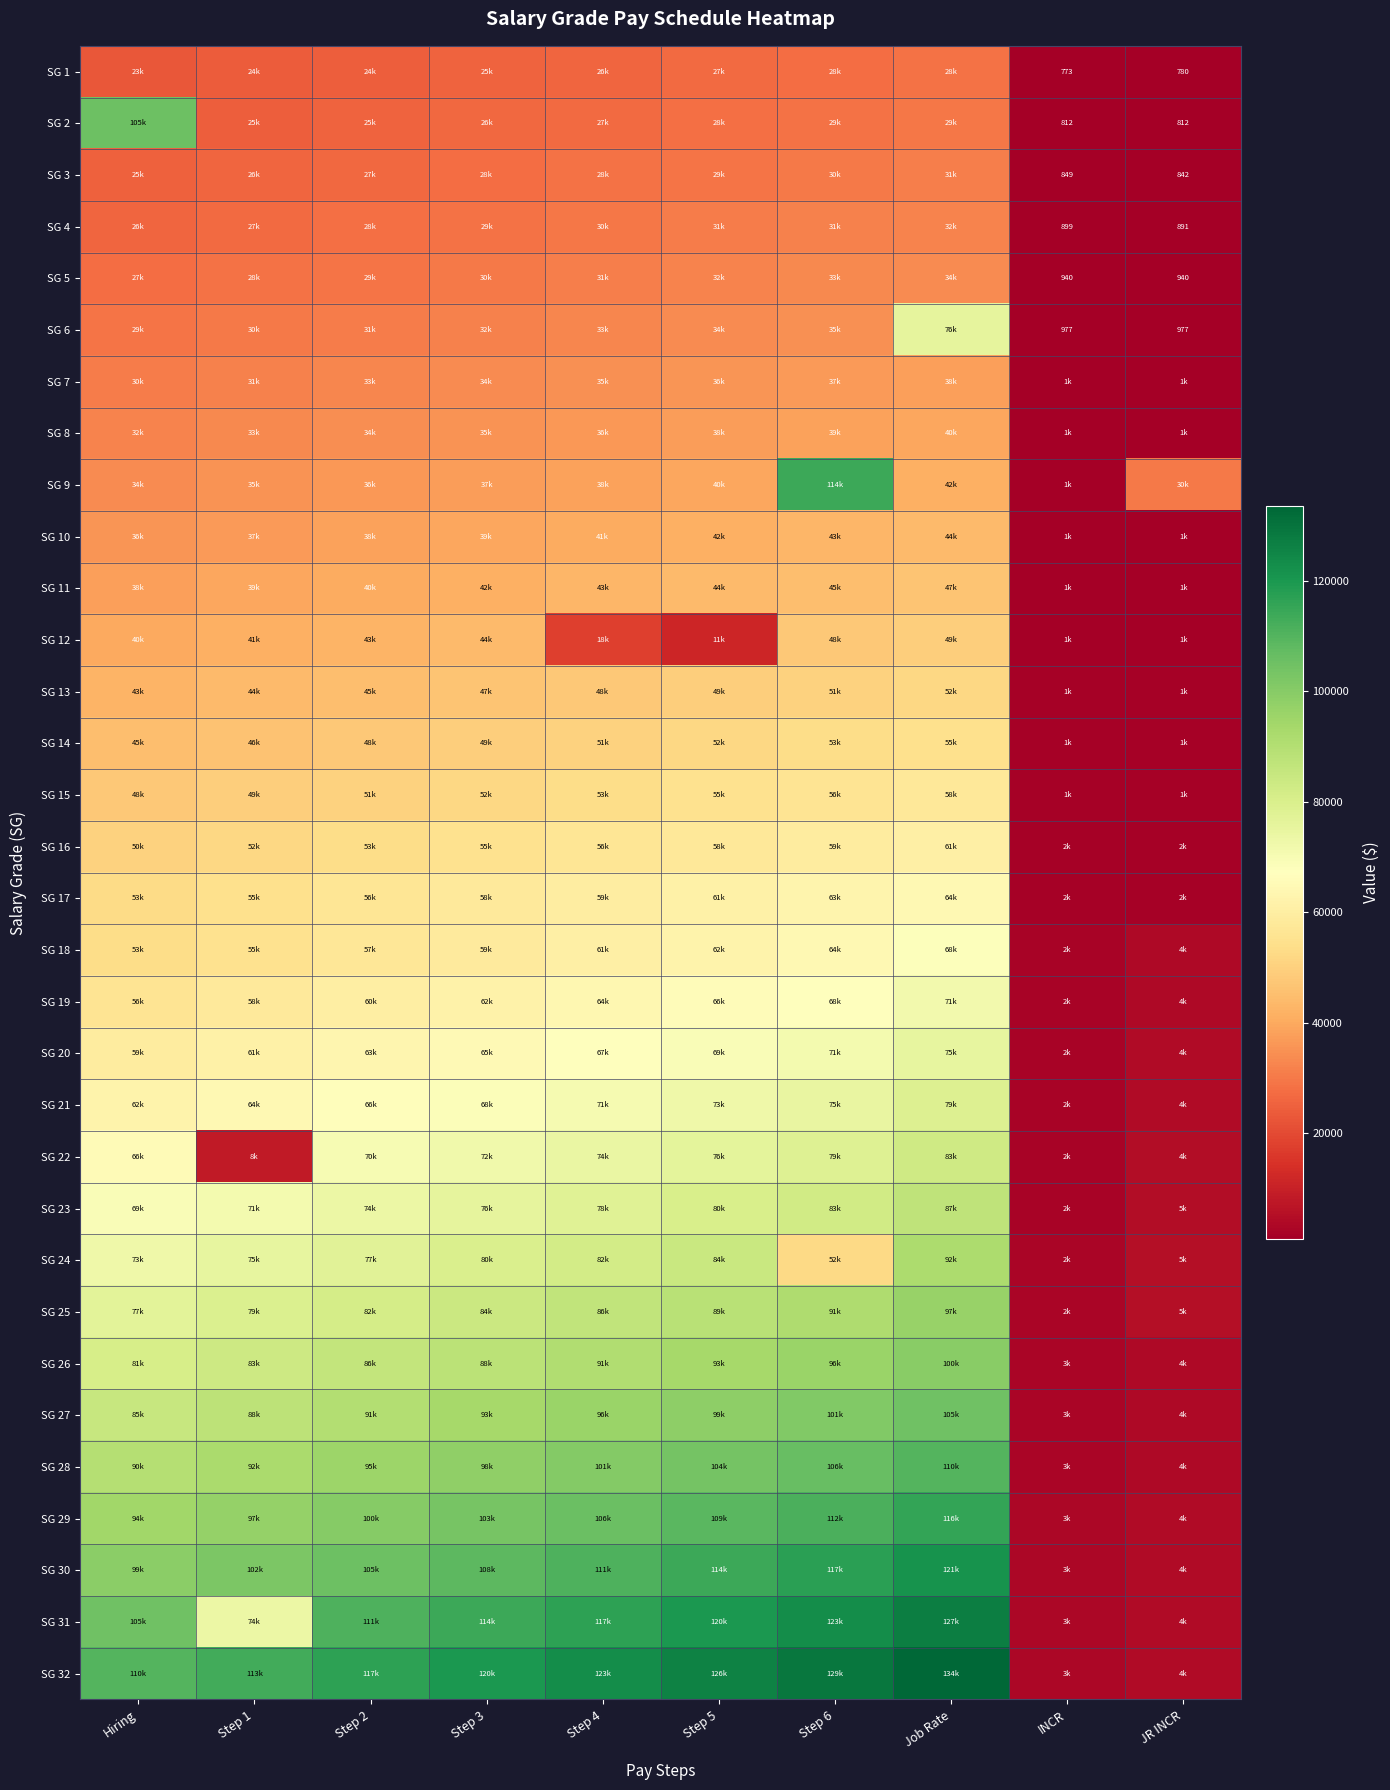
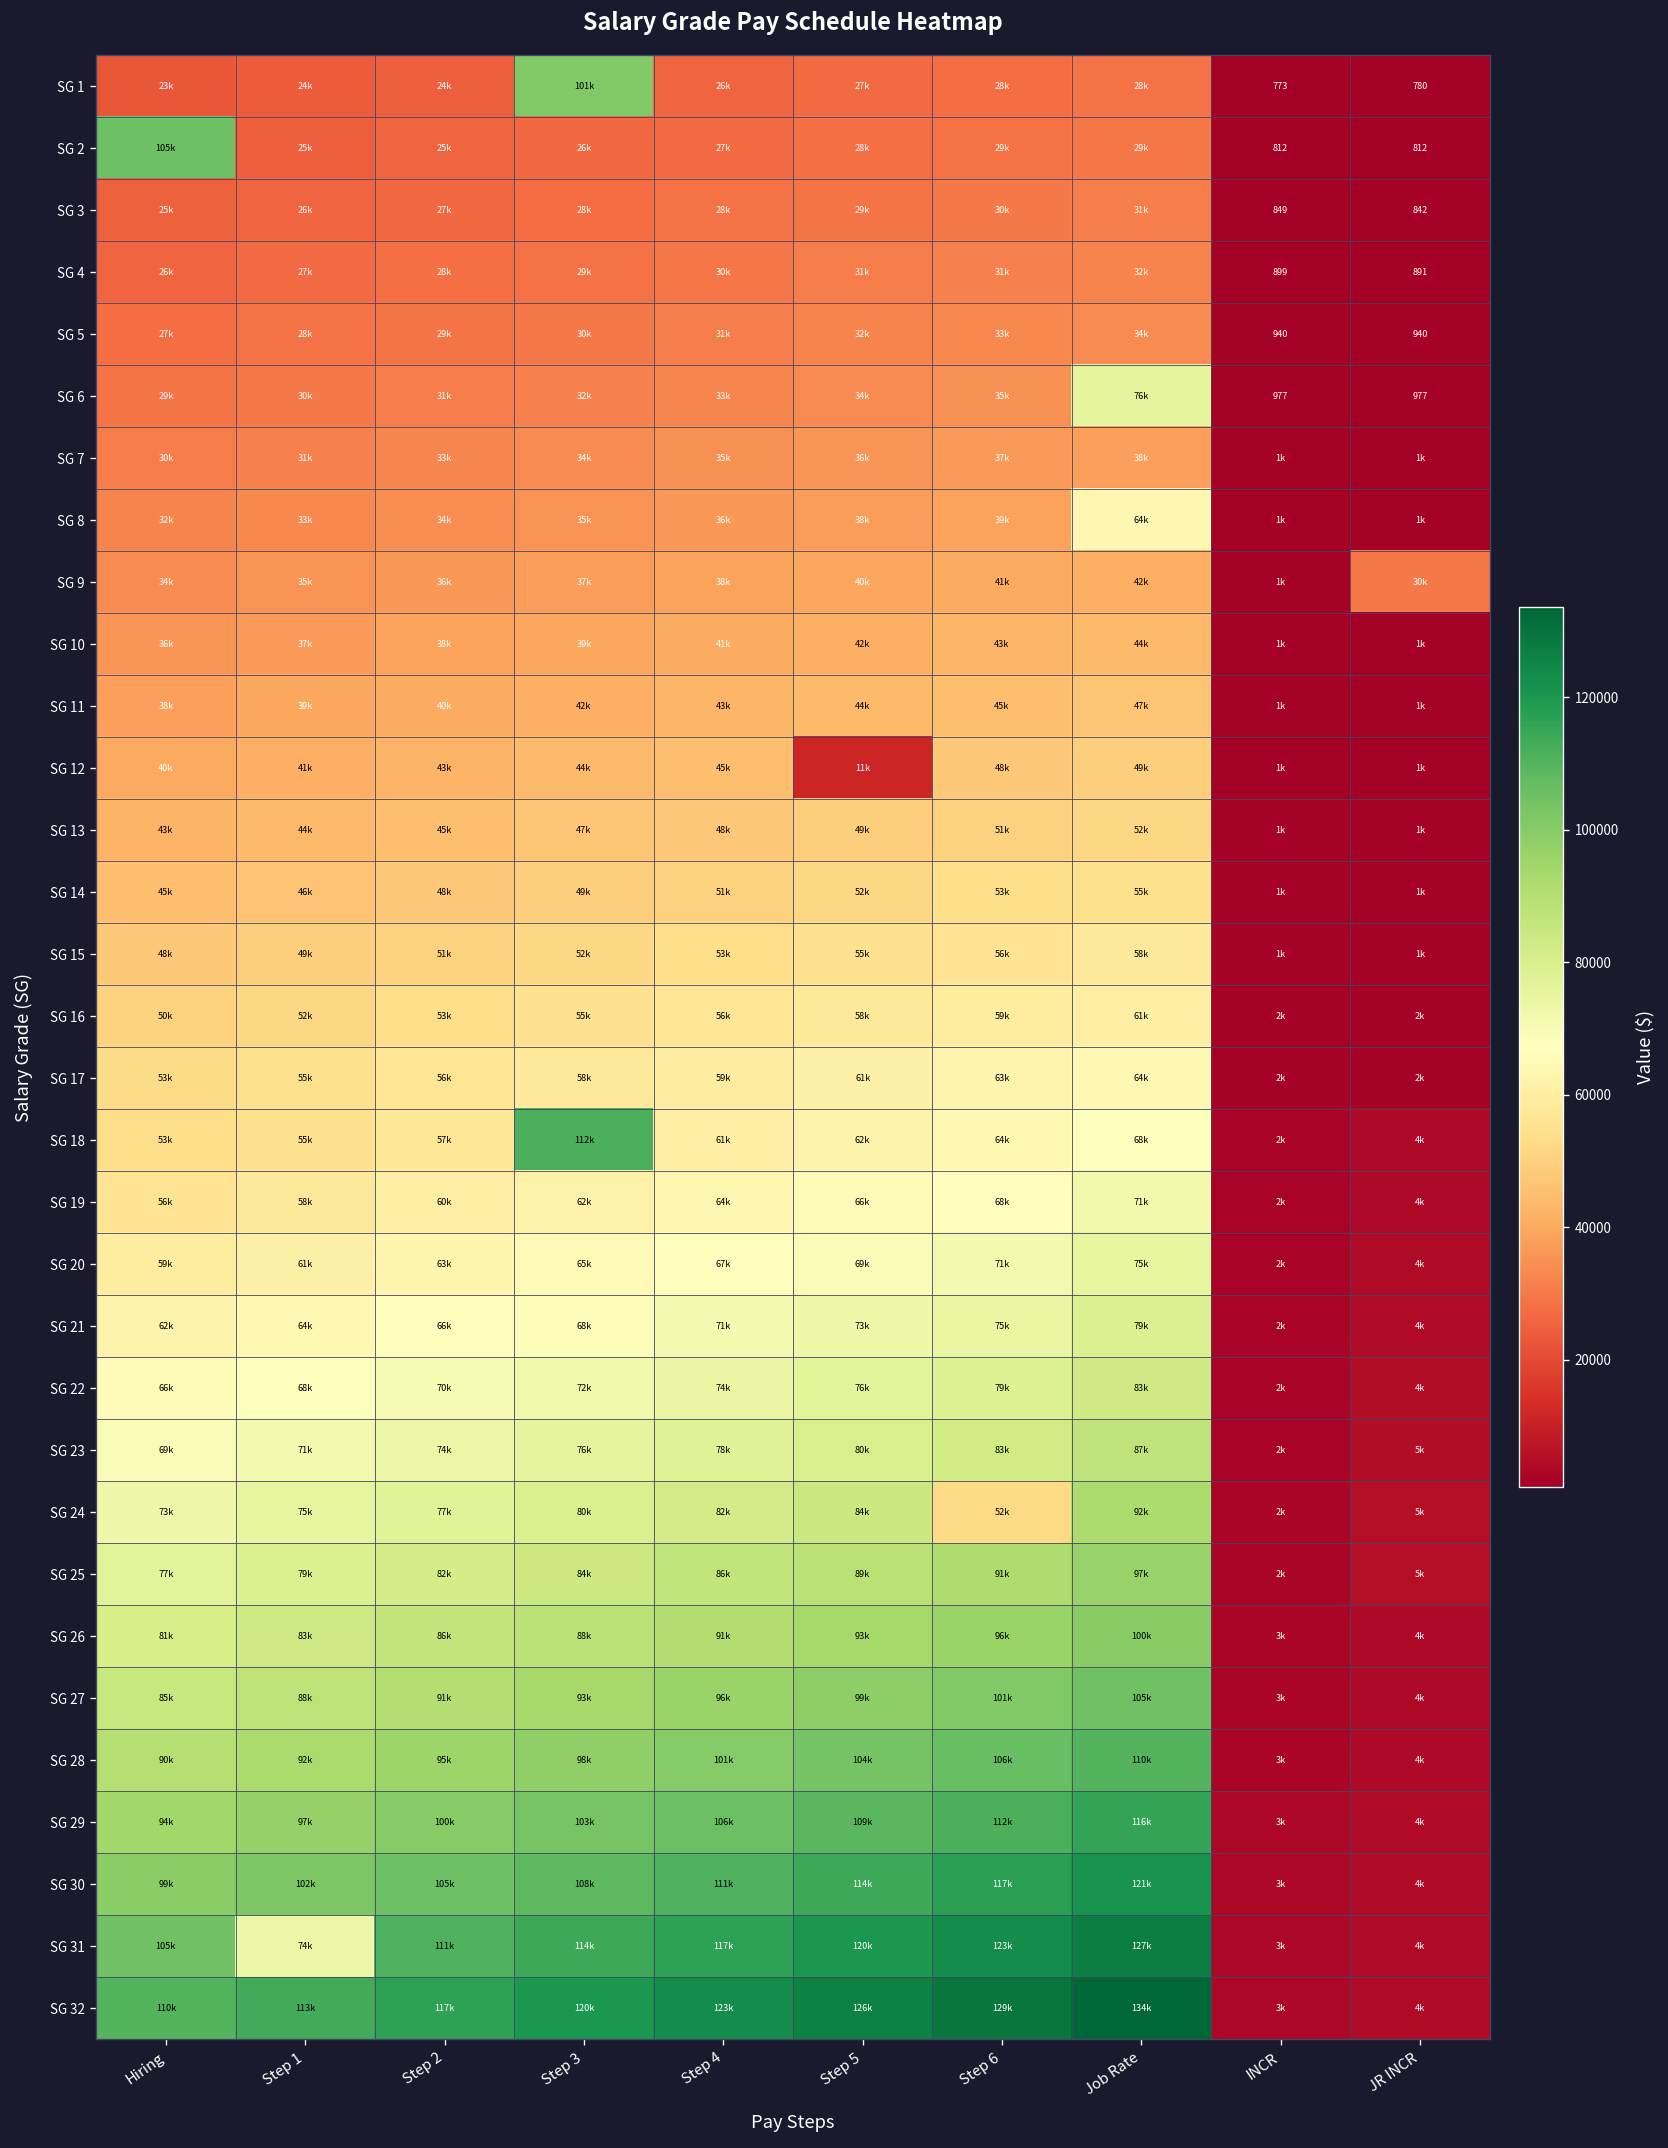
SG 1, Step 3: 25k -> 101k
SG 8, Job Rate: 40k -> 64k
SG 9, Step 6: 114k -> 41k
SG 12, Step 4: 18k -> 45k
SG 18, Step 3: 59k -> 112k
SG 22, Step 1: 8k -> 68k
